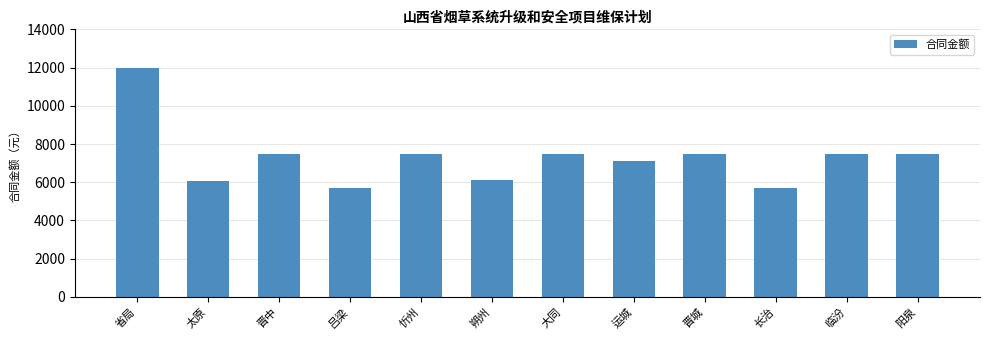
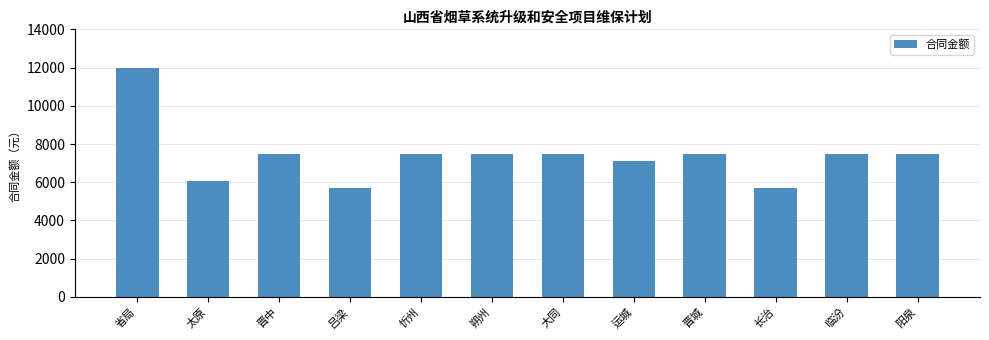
朔州: 6100 -> 7500
